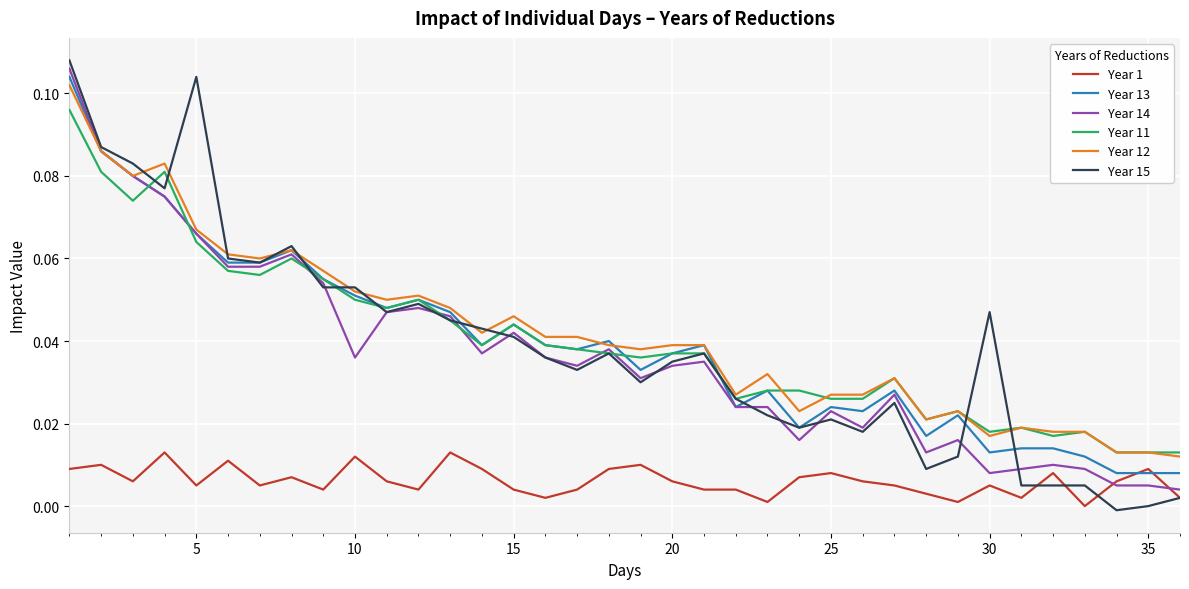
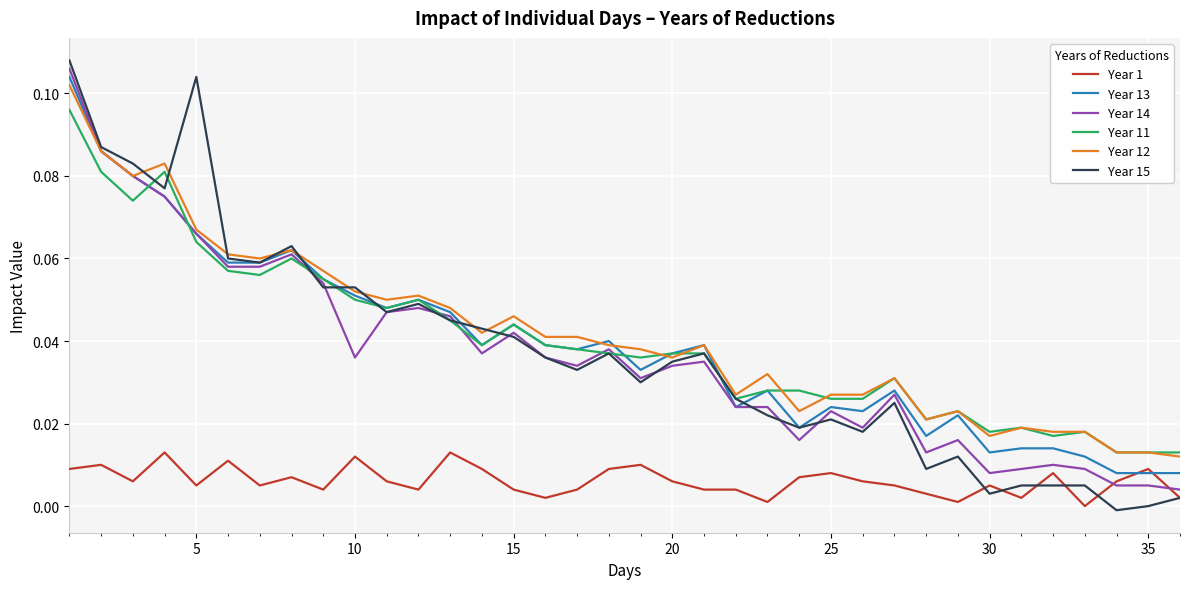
Year 12, 20: 0.039 -> 0.036
Year 15, 30: 0.047 -> 0.003
